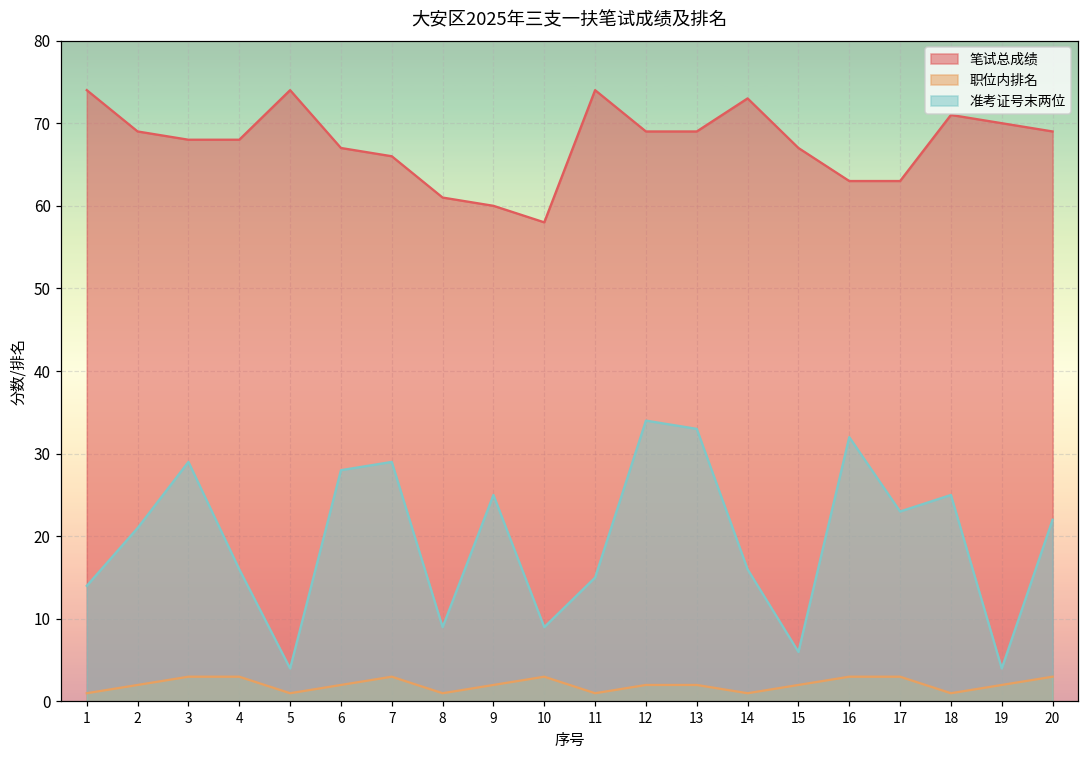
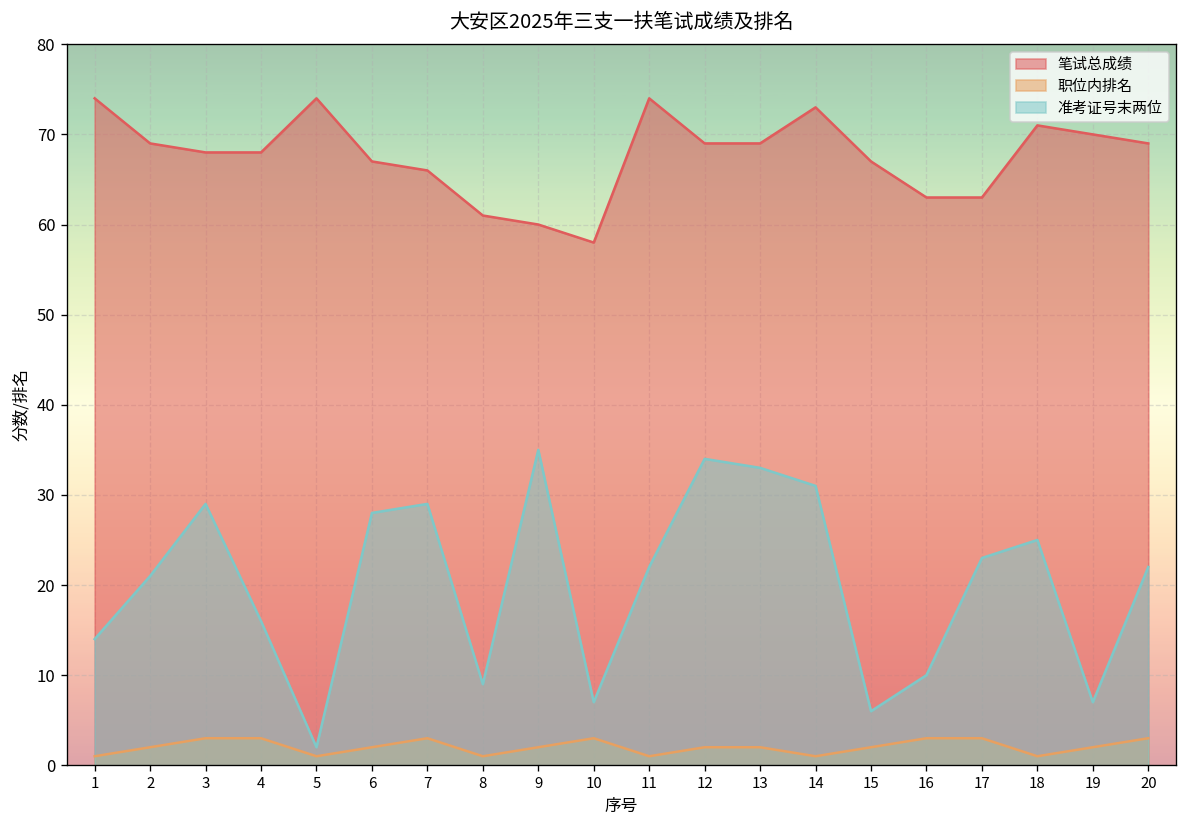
准考证号末两位, 5: 4 -> 2
准考证号末两位, 9: 25 -> 35
准考证号末两位, 10: 9 -> 7
准考证号末两位, 11: 15 -> 22
准考证号末两位, 14: 16 -> 31
准考证号末两位, 16: 32 -> 10
准考证号末两位, 19: 4 -> 7
